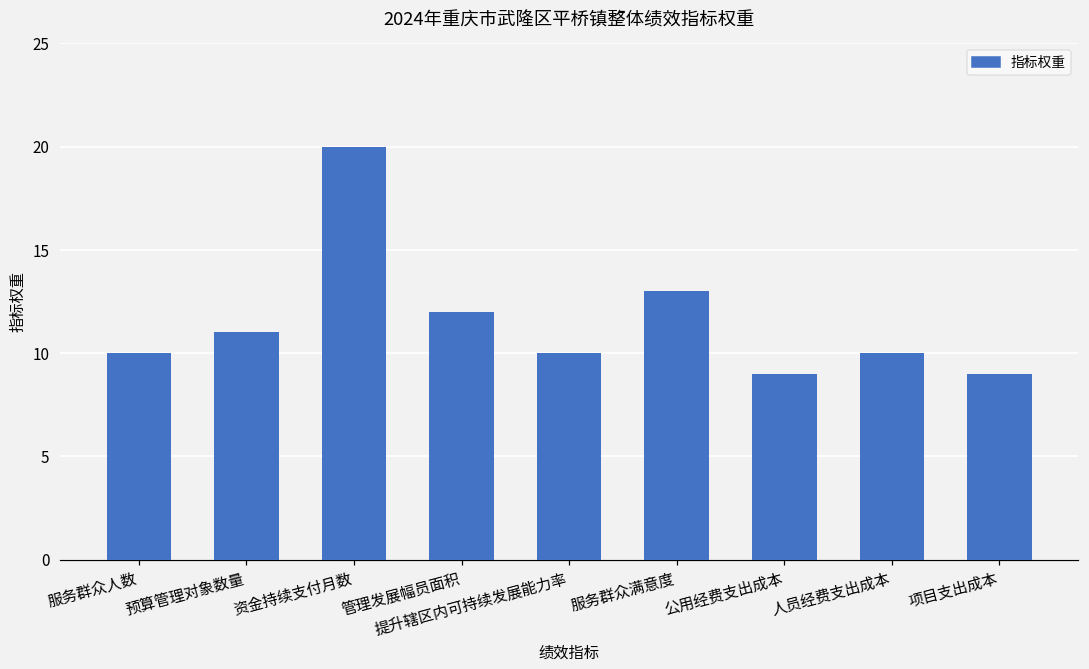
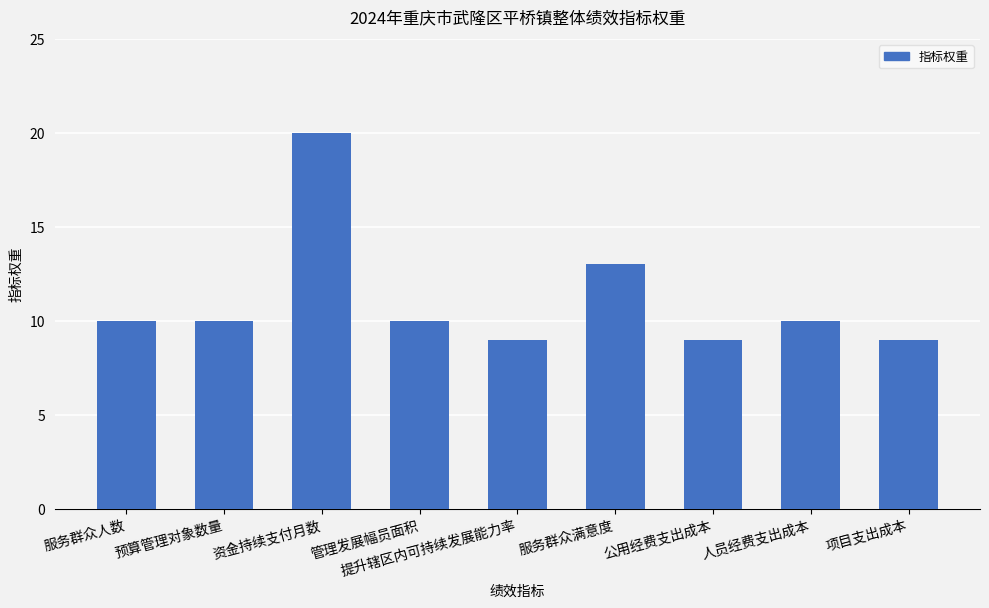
预算管理对象数量: 11 -> 10
管理发展幅员面积: 12 -> 10
提升辖区内可持续发展能力率: 10 -> 9
